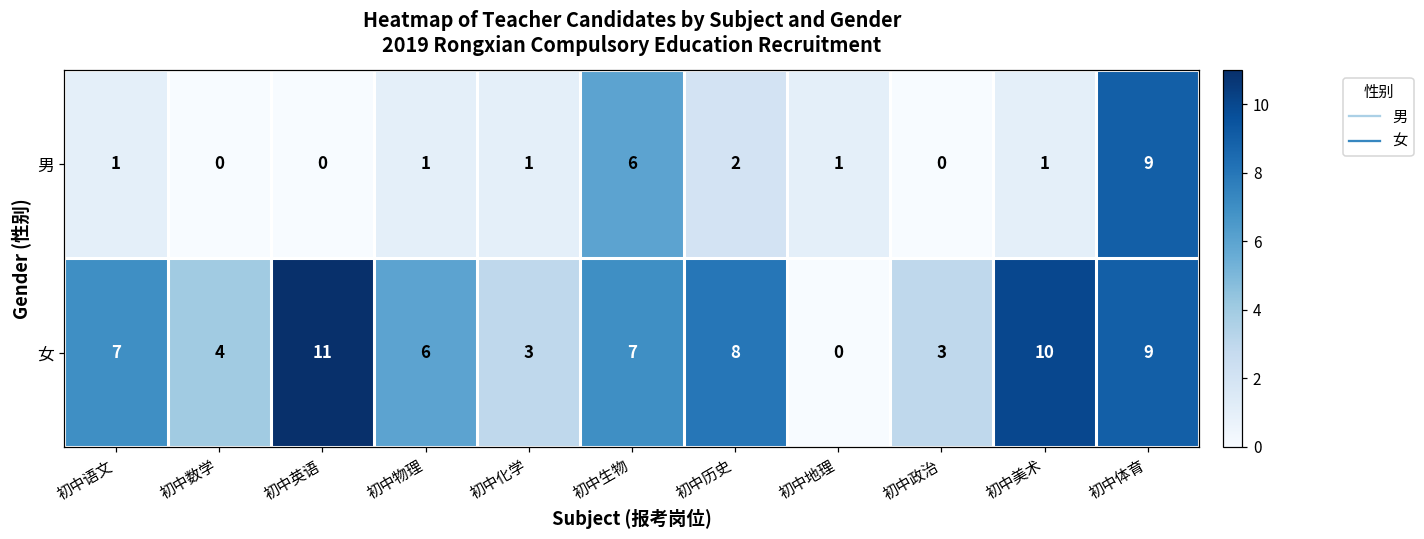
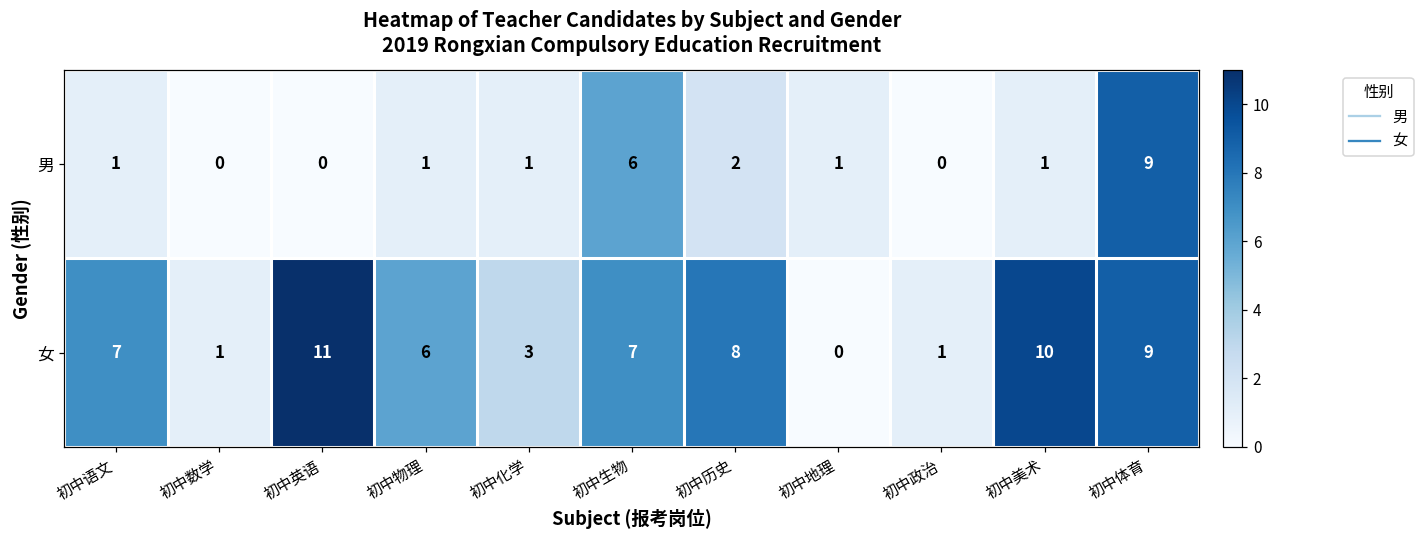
女, 初中数学: 4 -> 1
女, 初中政治: 3 -> 1
